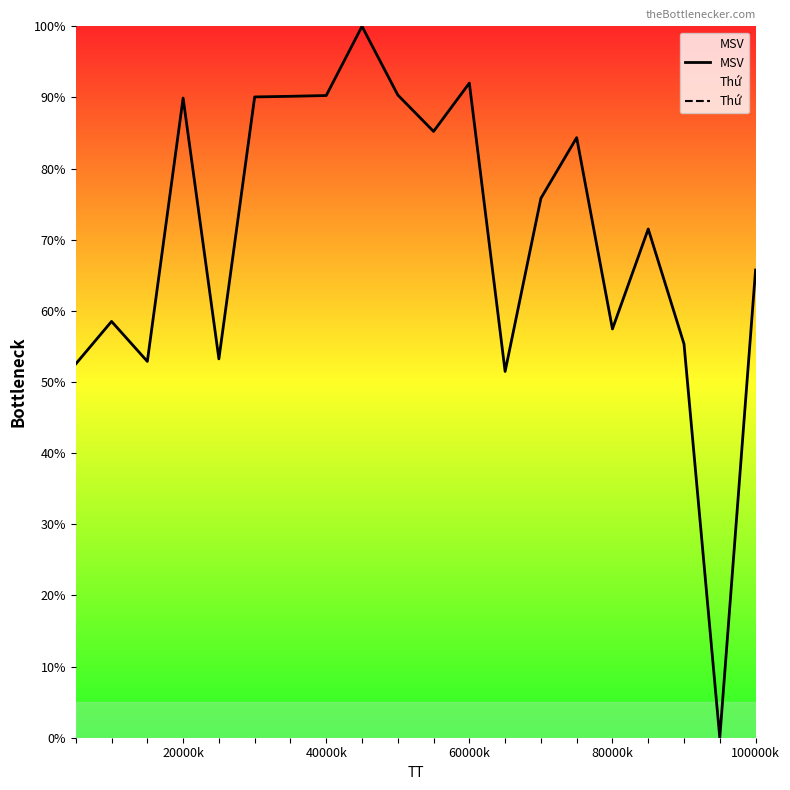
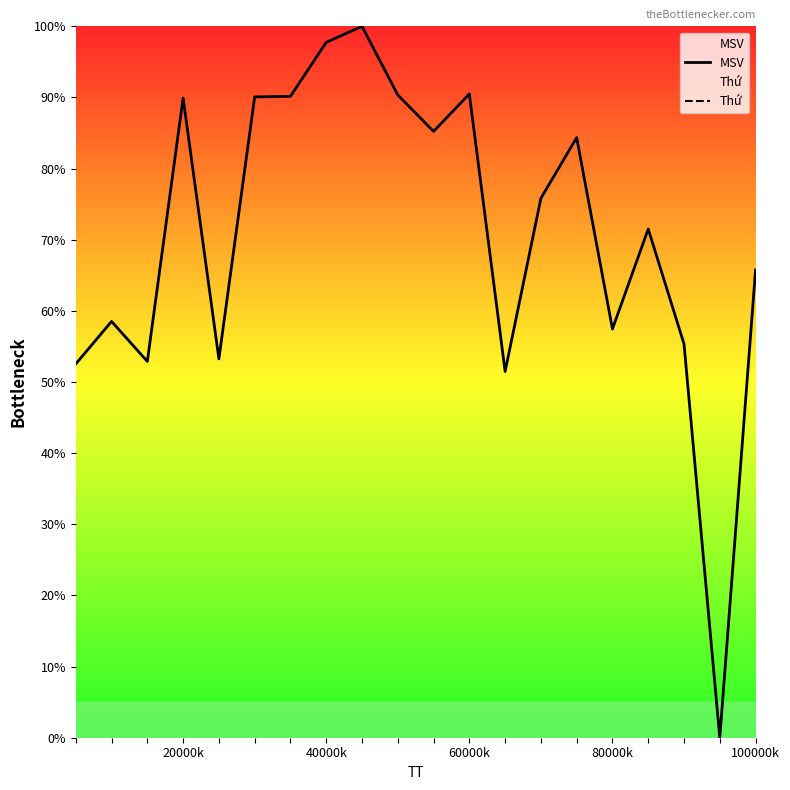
40000k: 90% -> 98%
60000k: 92% -> 90%
